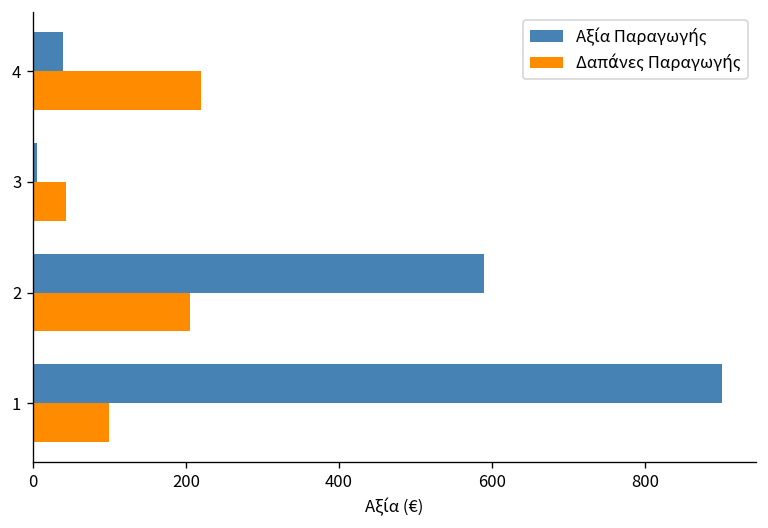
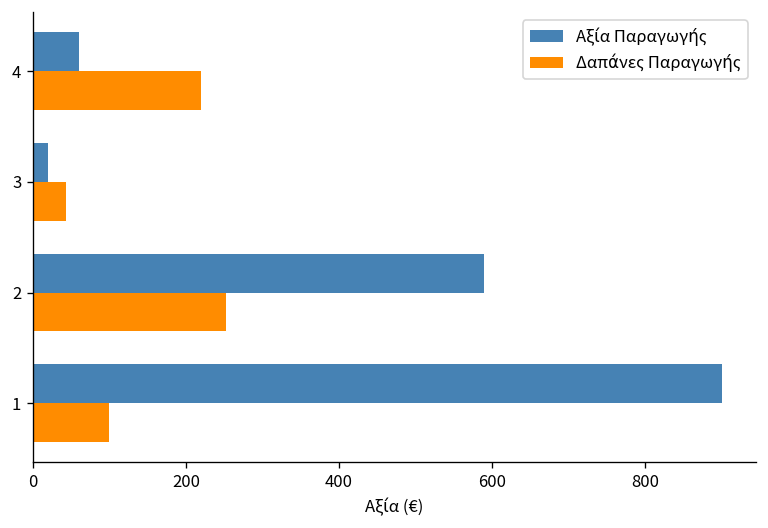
Αξία Παραγωγής, 4: 40 -> 60
Αξία Παραγωγής, 3: 0 -> 20
Δαπάνες Παραγωγής, 2: 210 -> 250
